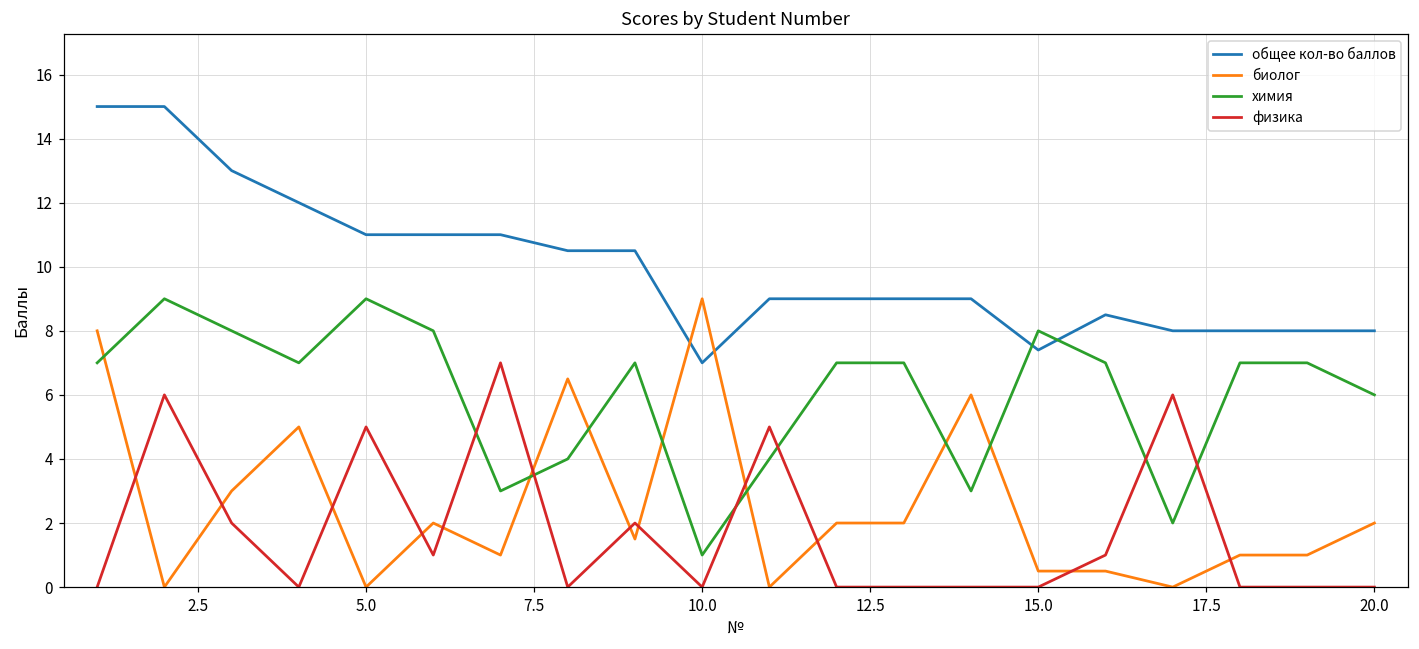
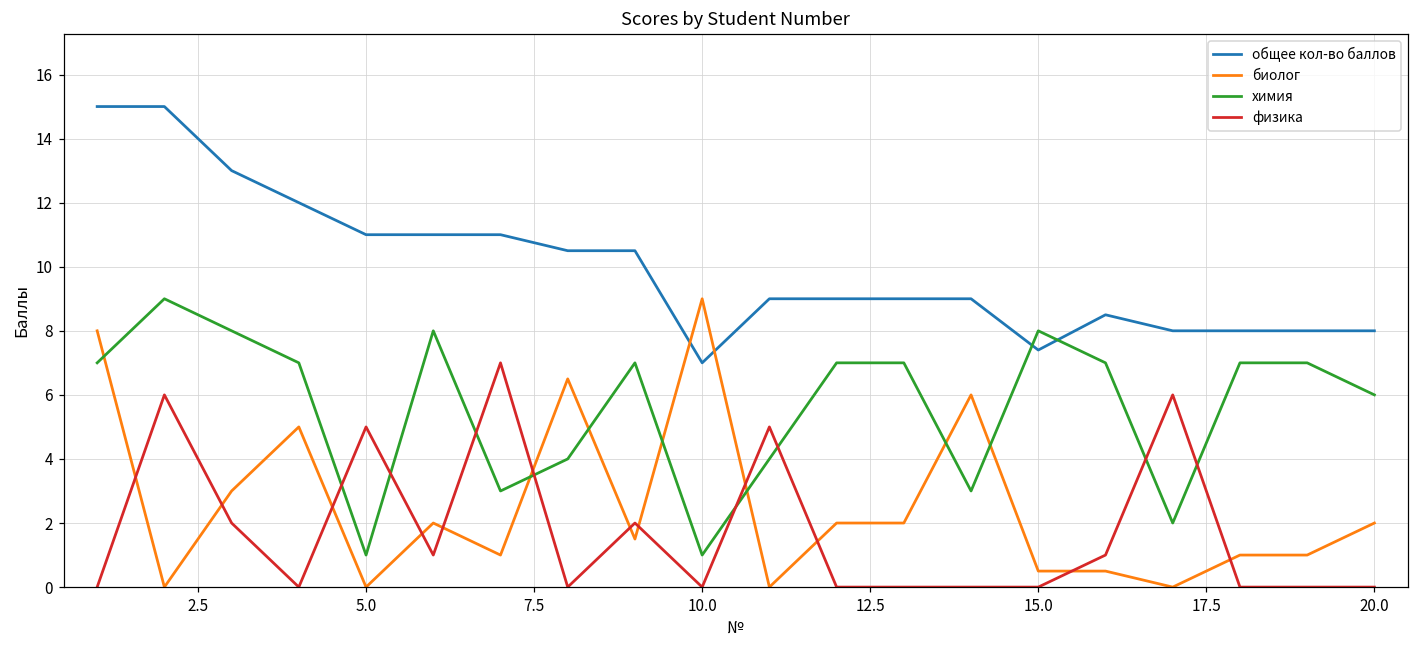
химия, 5.0: 9 -> 1
